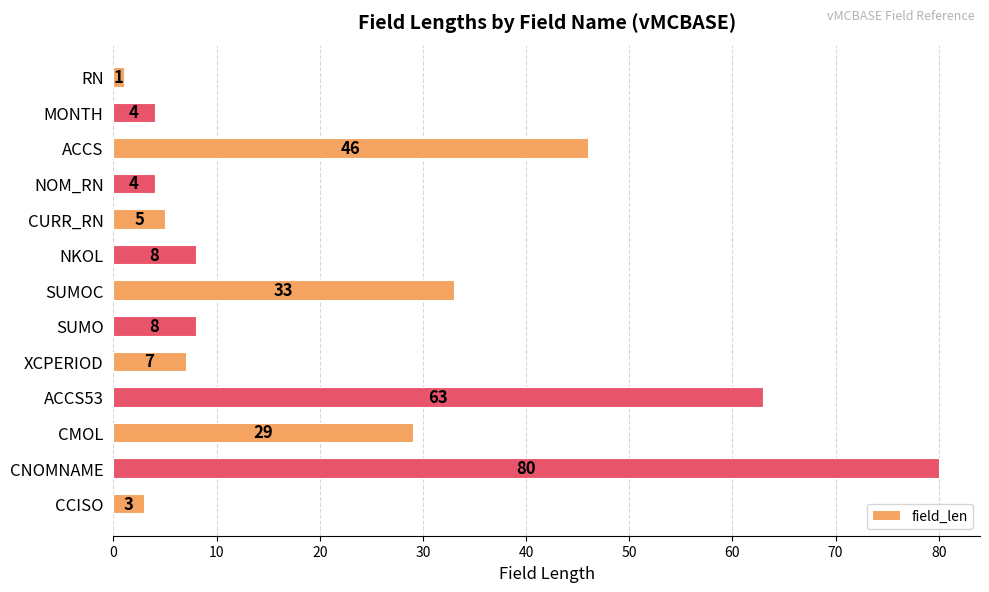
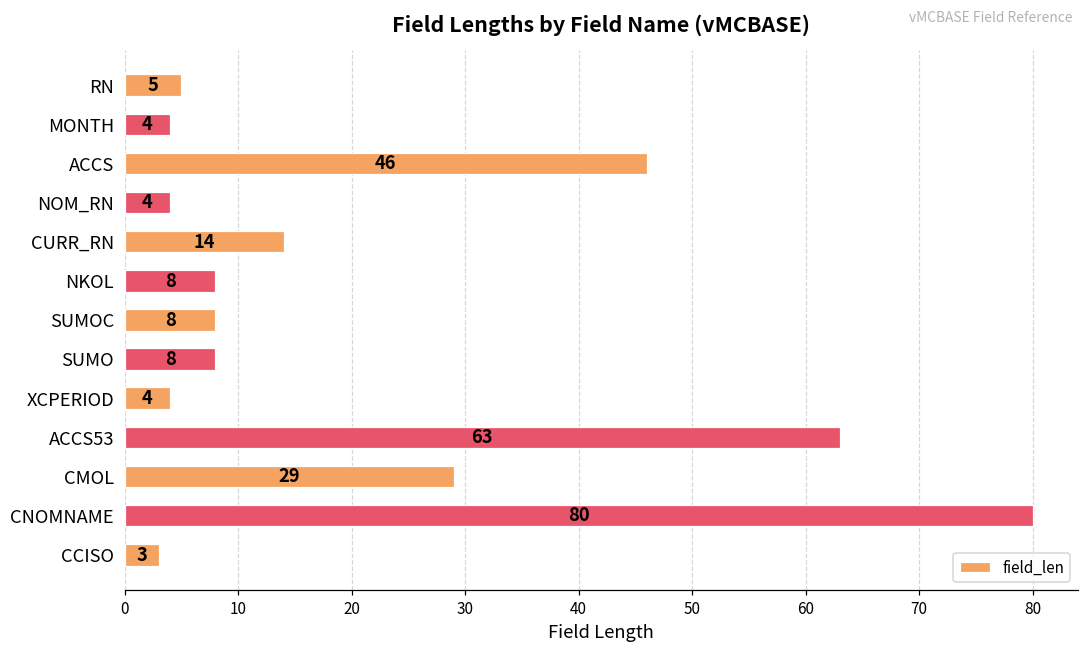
RN: 1 -> 5
CURR_RN: 5 -> 14
SUMOC: 33 -> 8
XCPERIOD: 7 -> 4
